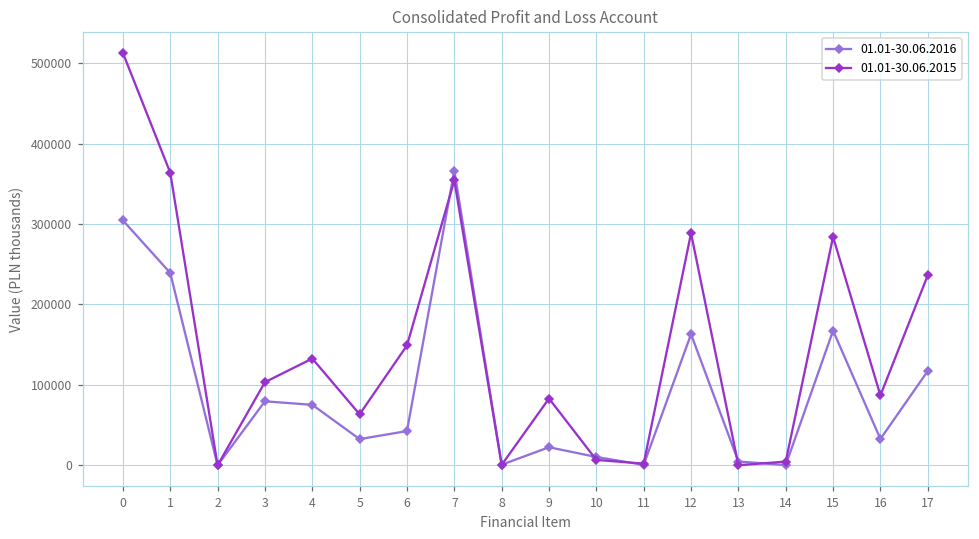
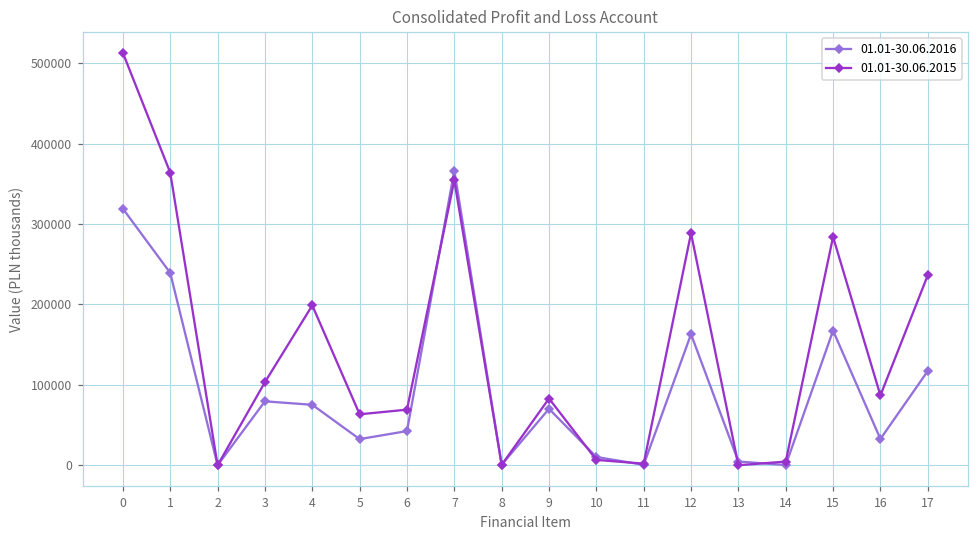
01.01-30.06.2016, 0: 300000 -> 320000
01.01-30.06.2015, 4: 130000 -> 200000
01.01-30.06.2015, 6: 150000 -> 70000
01.01-30.06.2016, 9: 20000 -> 70000
